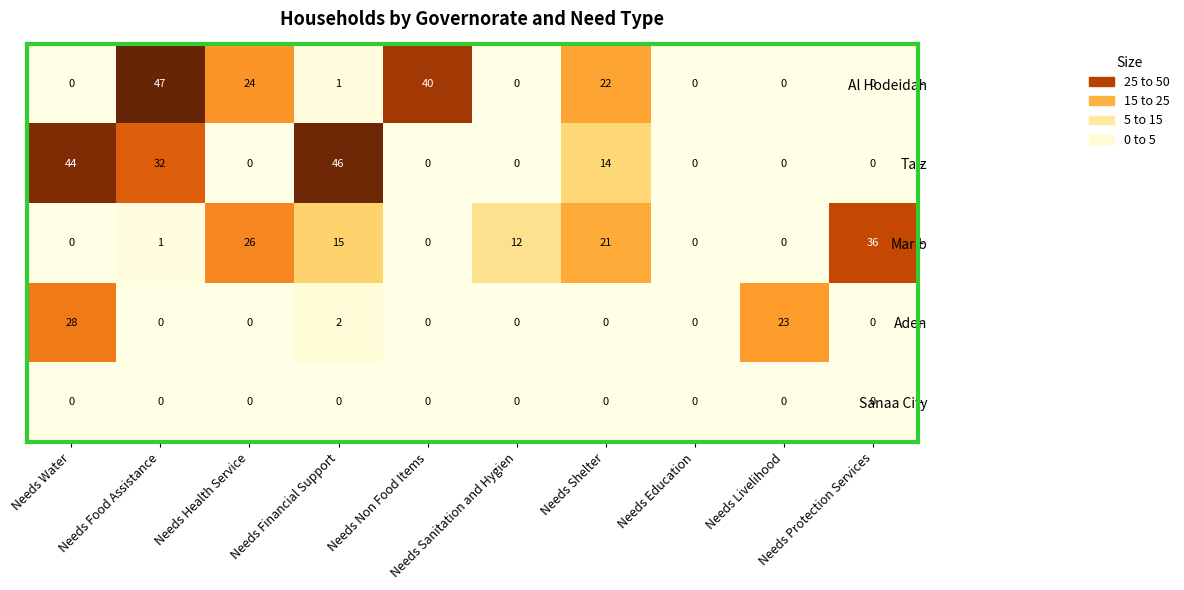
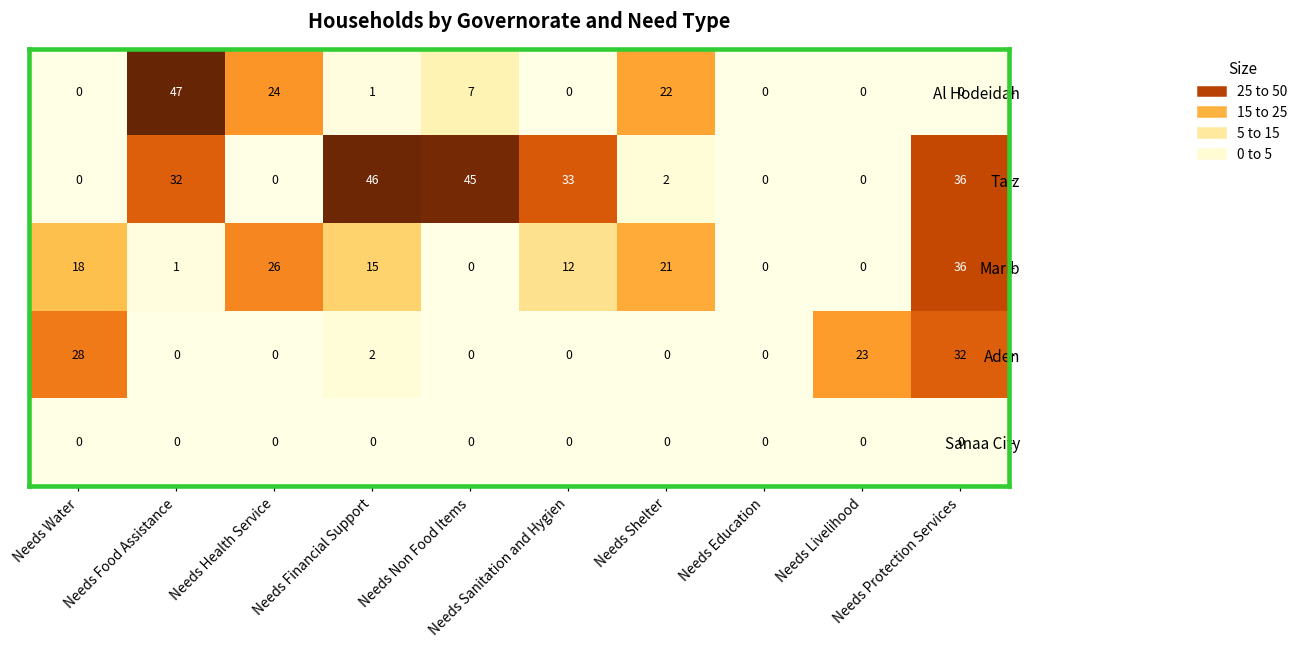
Al Hodeidah, Needs Non Food Items: 40 -> 7
Taiz, Needs Water: 44 -> 0
Taiz, Needs Non Food Items: 0 -> 45
Taiz, Needs Sanitation and Hygien: 0 -> 33
Taiz, Needs Shelter: 14 -> 2
Taiz, Needs Protection Services: 0 -> 36
Marib, Needs Water: 0 -> 18
Aden, Needs Protection Services: 0 -> 32
